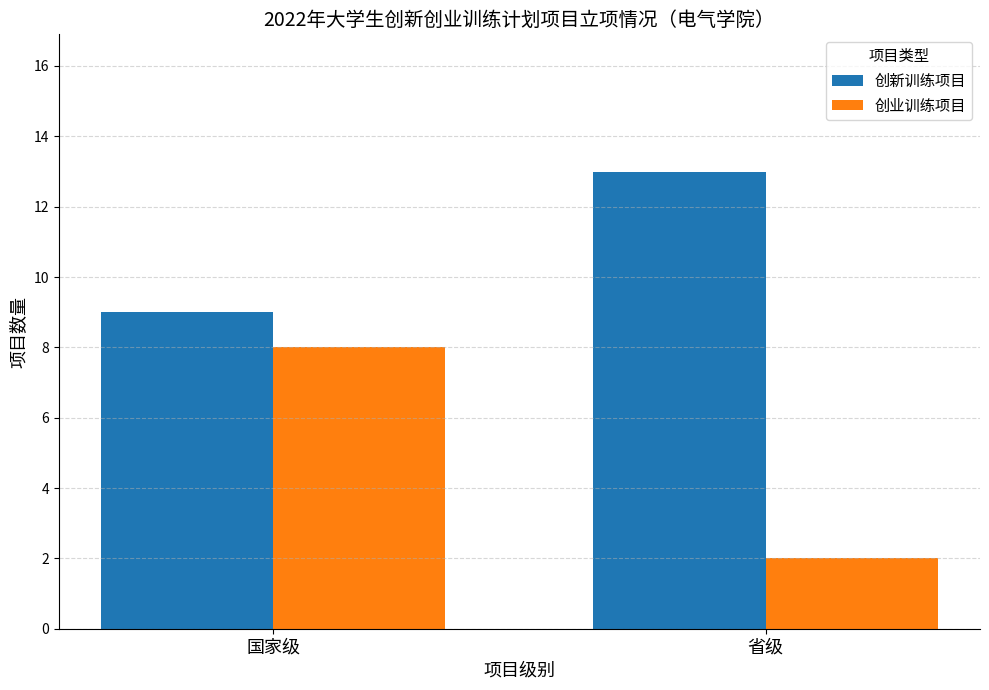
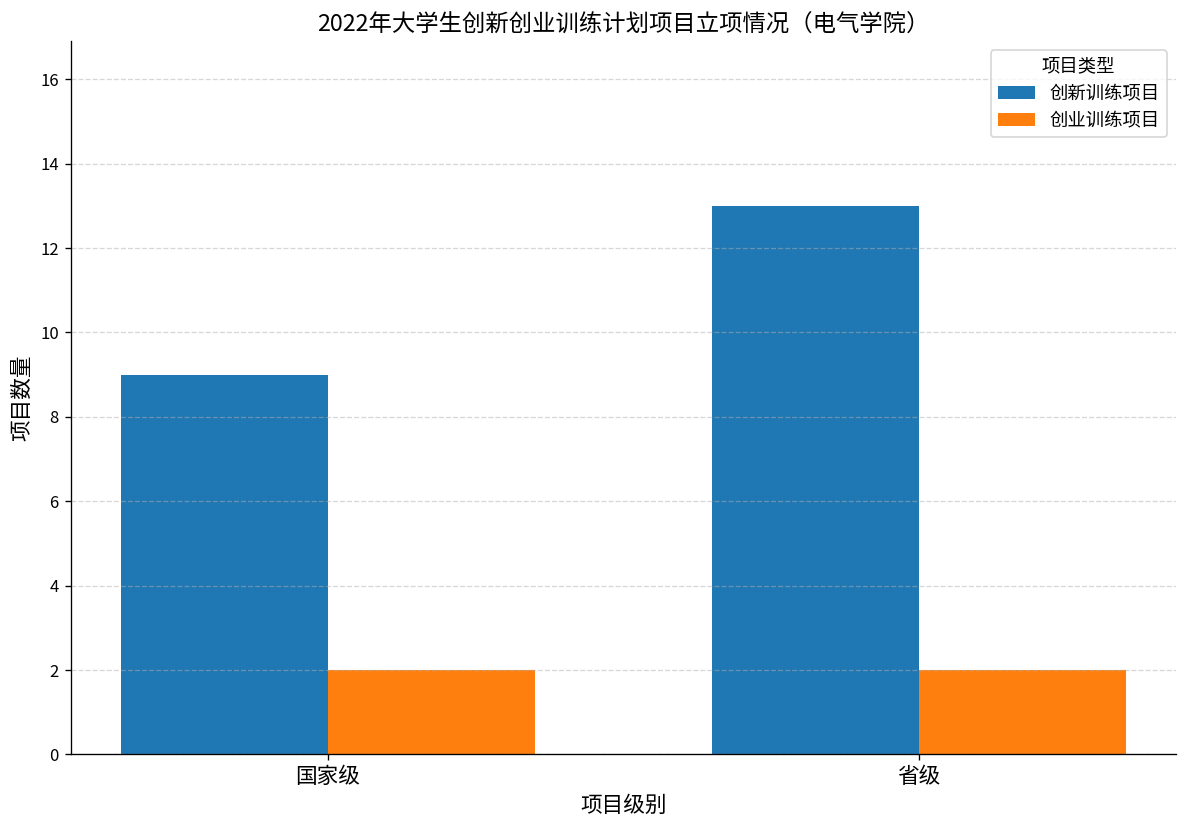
创业训练项目, 国家级: 8 -> 2
